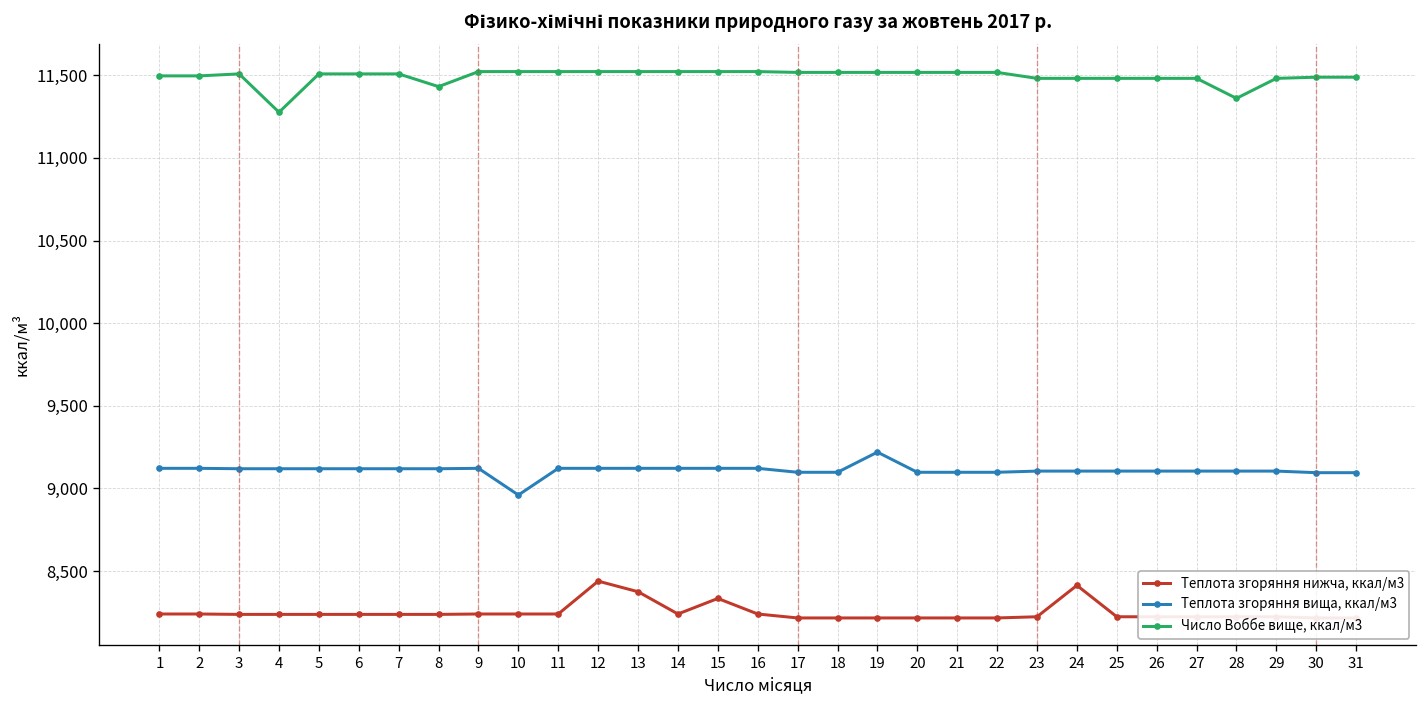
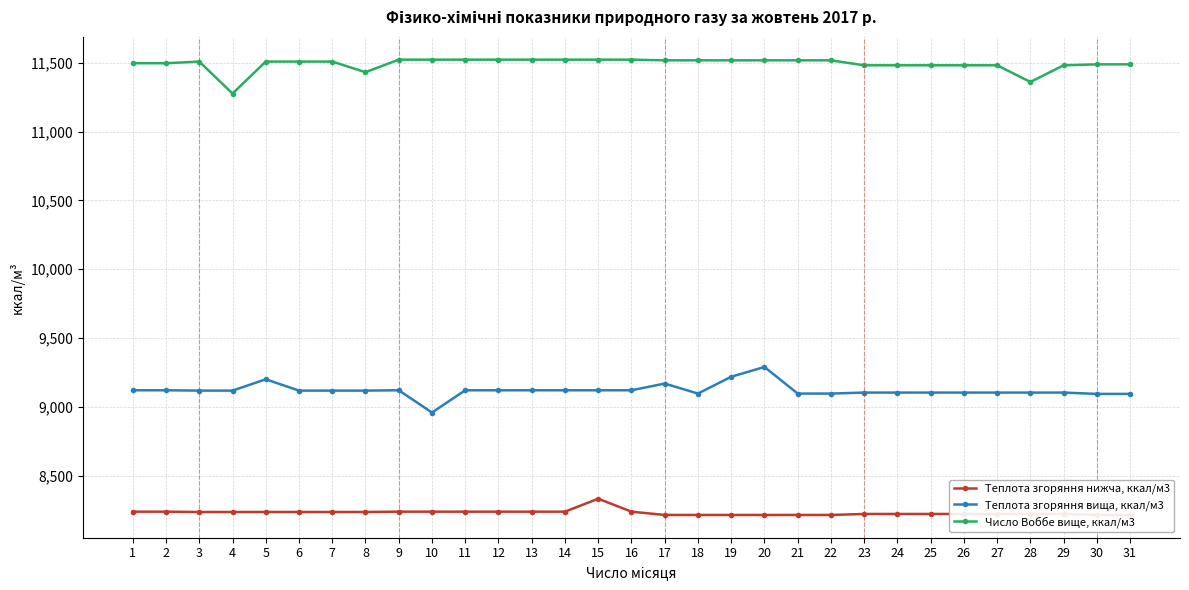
Теплота згоряння вища, ккал/м3, 5: 9,120 -> 9,200
Теплота згоряння нижча, ккал/м3, 12: 8,440 -> 8,240
Теплота згоряння нижча, ккал/м3, 13: 8,370 -> 8,240
Теплота згоряння вища, ккал/м3, 17: 9,100 -> 9,170
Теплота згоряння вища, ккал/м3, 20: 9,100 -> 9,290
Теплота згоряння нижча, ккал/м3, 24: 8,410 -> 8,220
